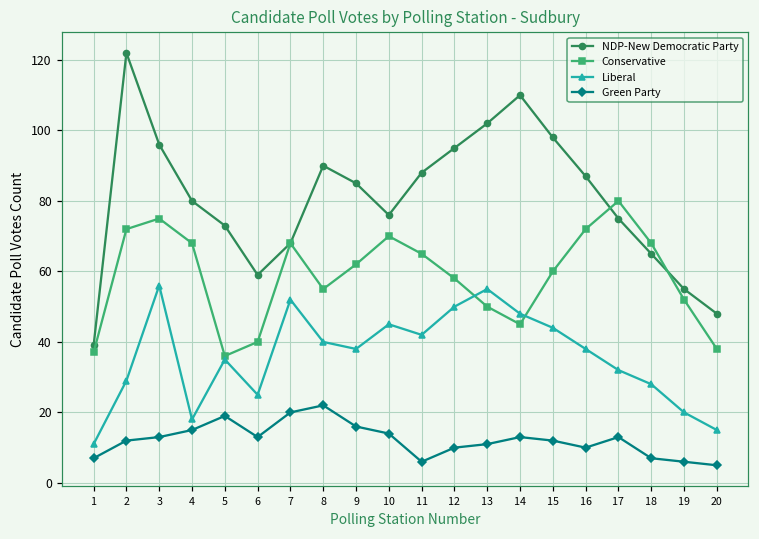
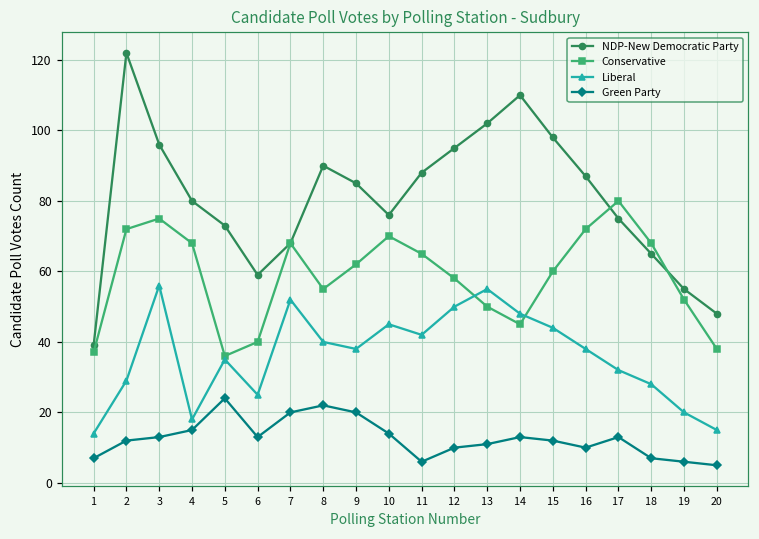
Liberal, 1: 11 -> 14
Green Party, 5: 19 -> 24
Green Party, 9: 16 -> 20
